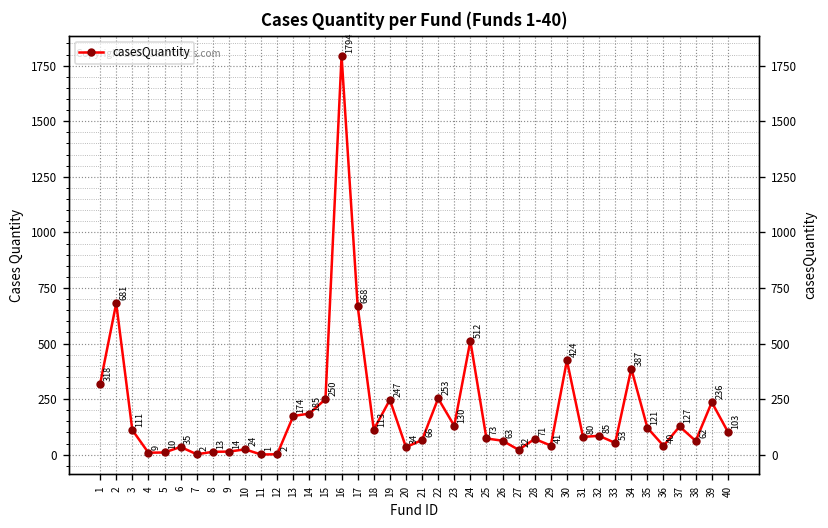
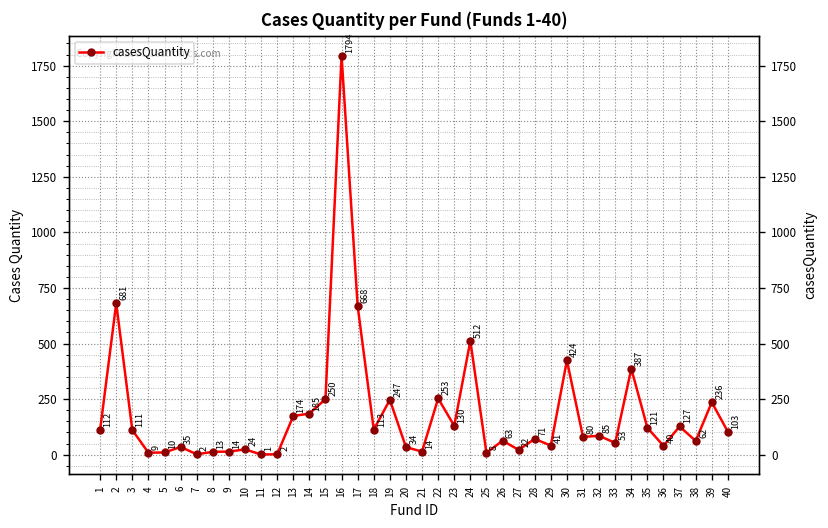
1: 318 -> 112
21: 66 -> 14
25: 73 -> 8
